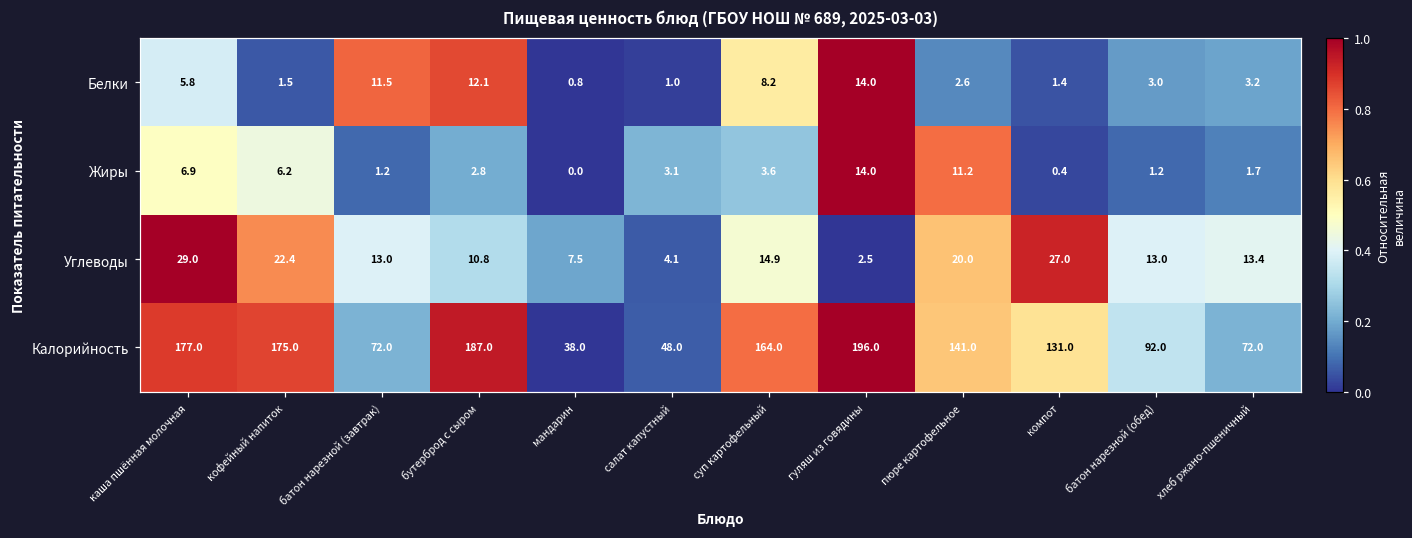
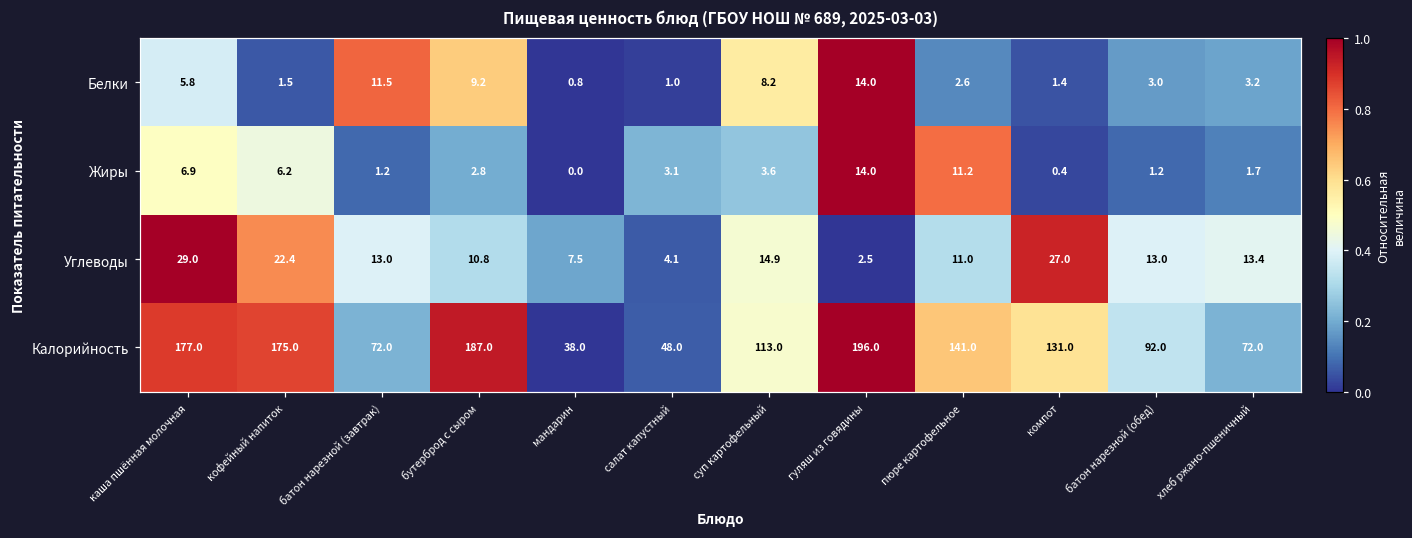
Белки, бутерброд с сыром: 12.1 -> 9.2
Углеводы, пюре картофельное: 20.0 -> 11.0
Калорийность, суп картофельный: 164.0 -> 113.0
